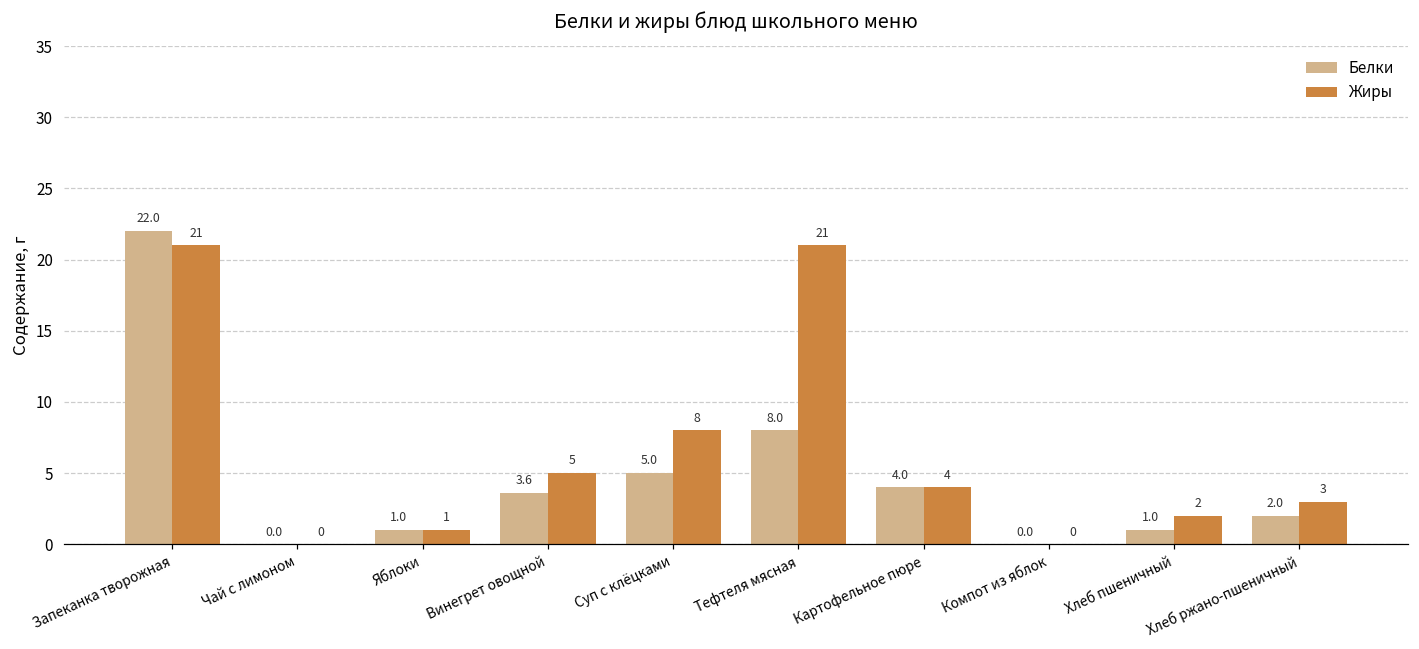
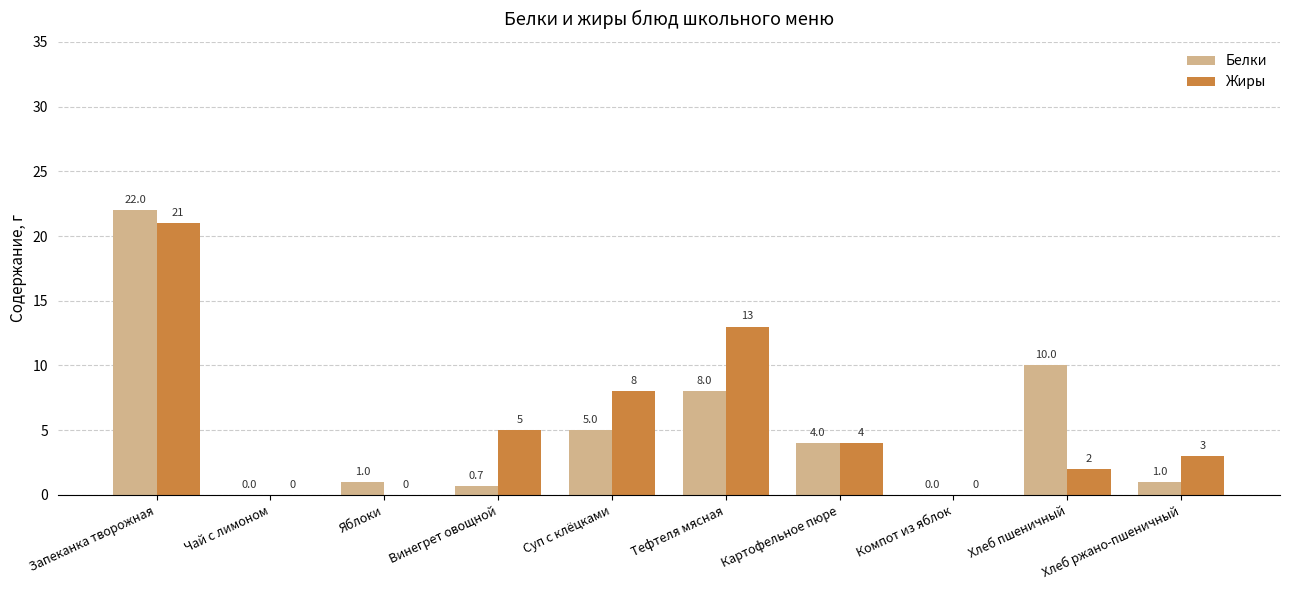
Жиры, Яблоки: 1 -> 0
Белки, Винегрет овощной: 3.6 -> 0.7
Жиры, Тефтеля мясная: 21 -> 13
Белки, Хлеб пшеничный: 1.0 -> 10.0
Белки, Хлеб ржано-пшеничный: 2.0 -> 1.0
